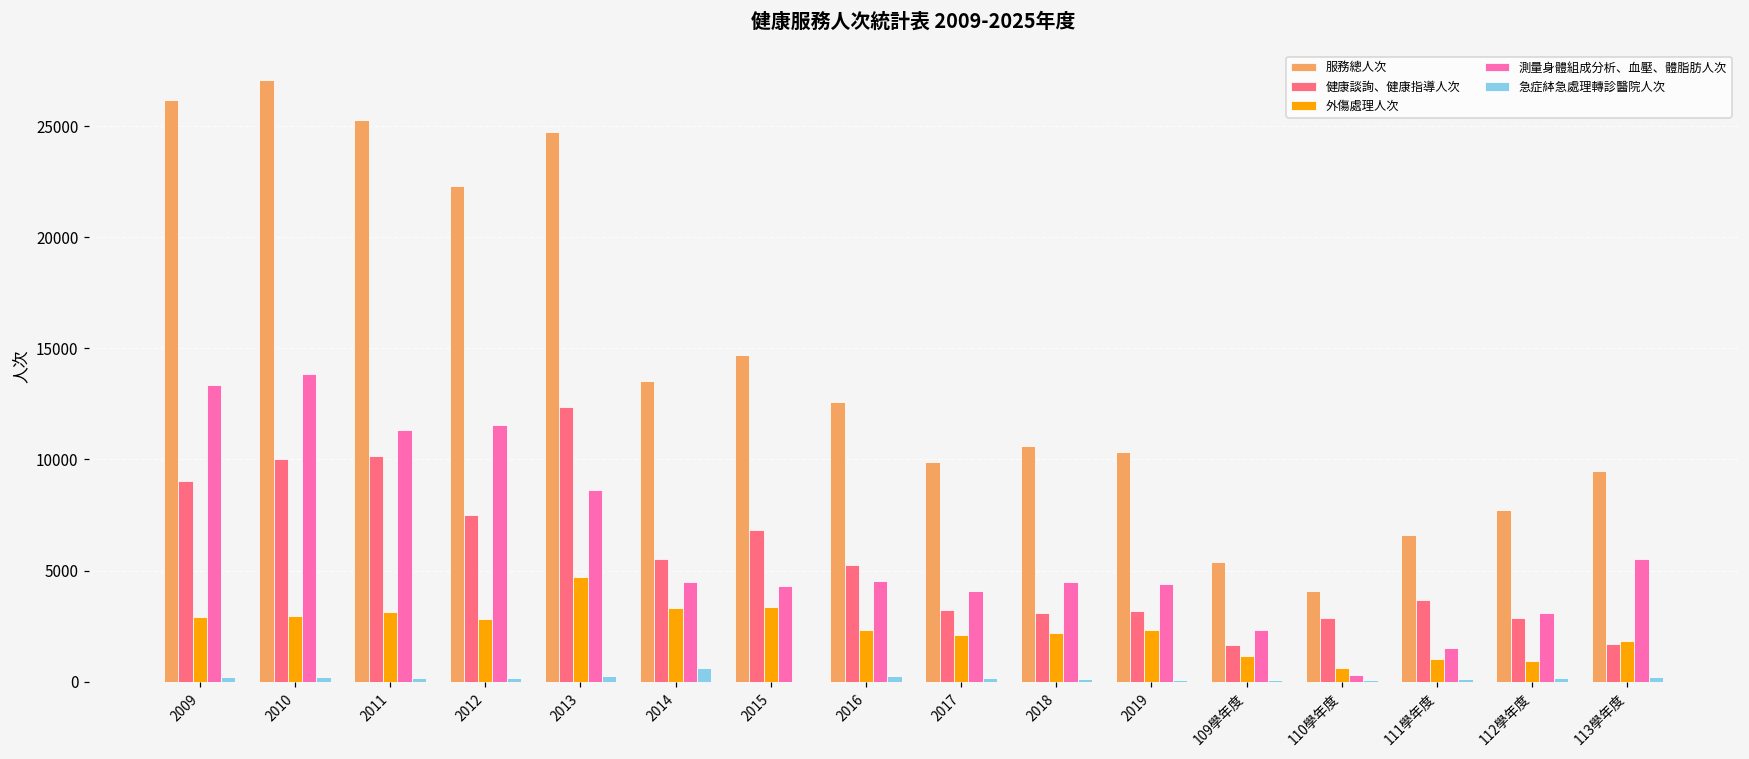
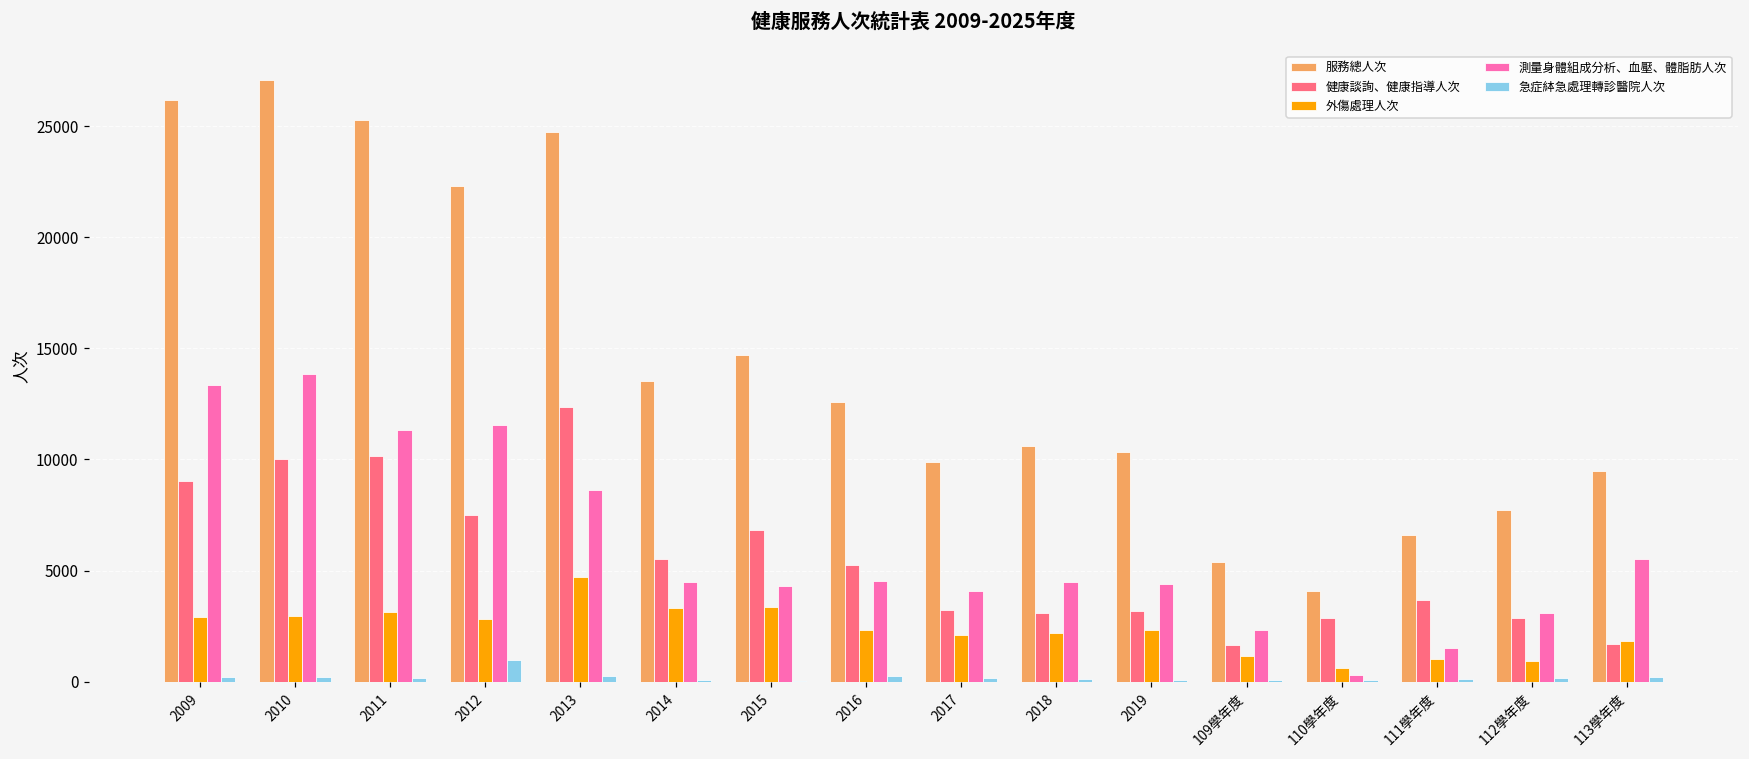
急症絊急處理轉診醫院人次, 2012: 200 -> 1000
急症絊急處理轉診醫院人次, 2014: 600 -> 100
